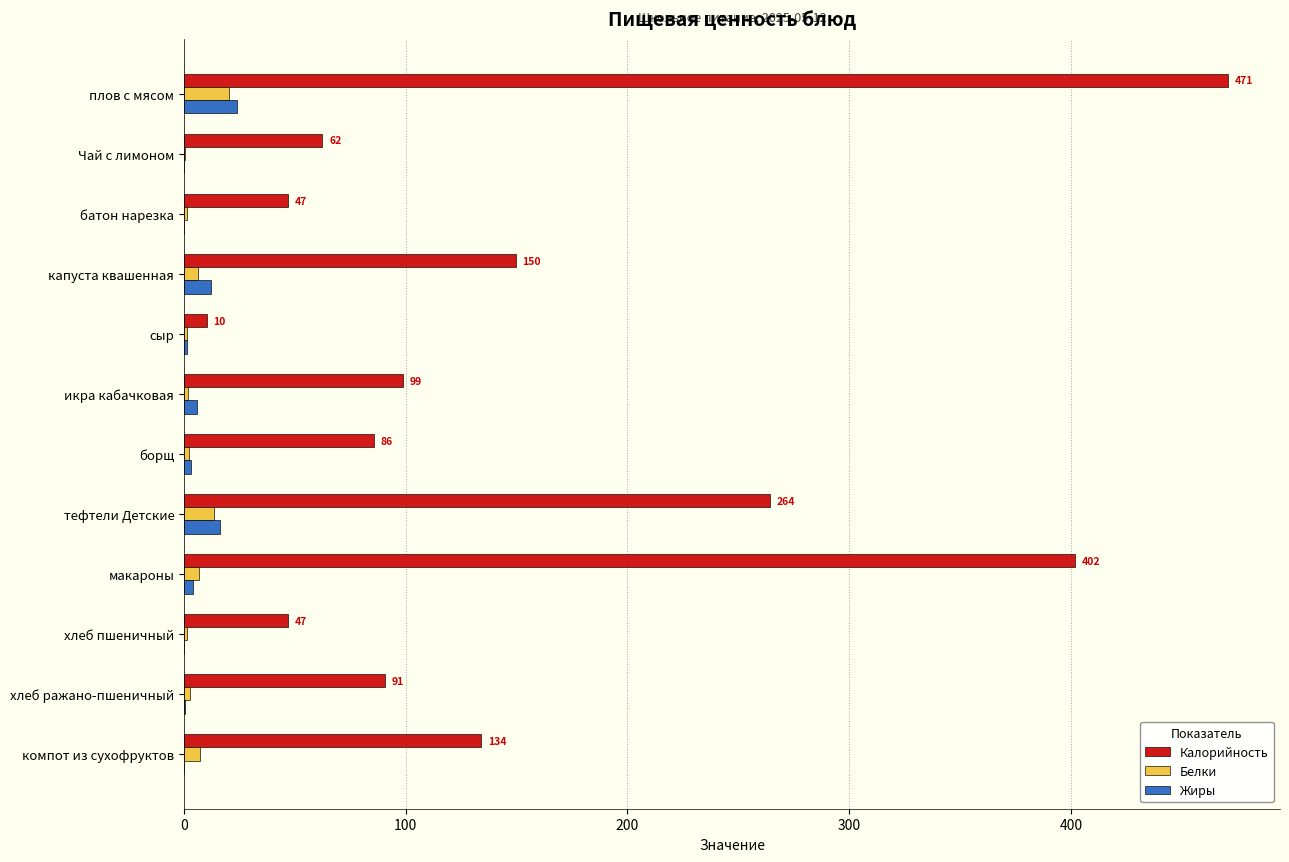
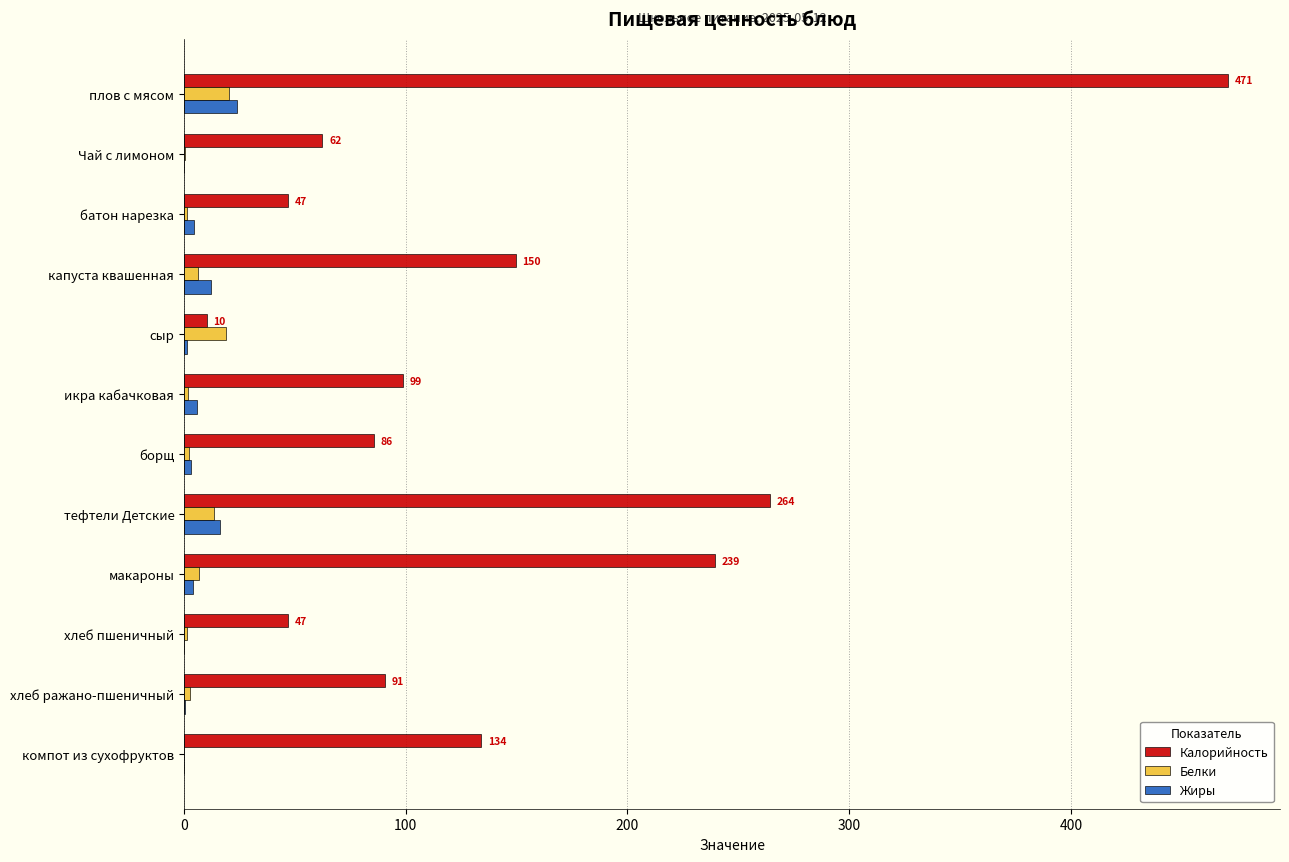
Жиры, батон нарезка: 0 -> 5
Белки, сыр: 1 -> 19
Калорийность, макароны: 402 -> 239
Белки, компот из сухофруктов: 7 -> 0
